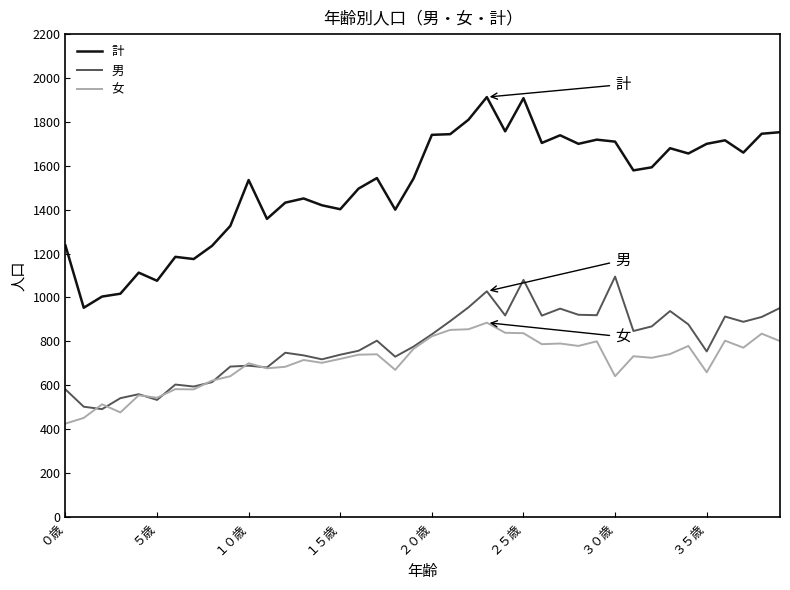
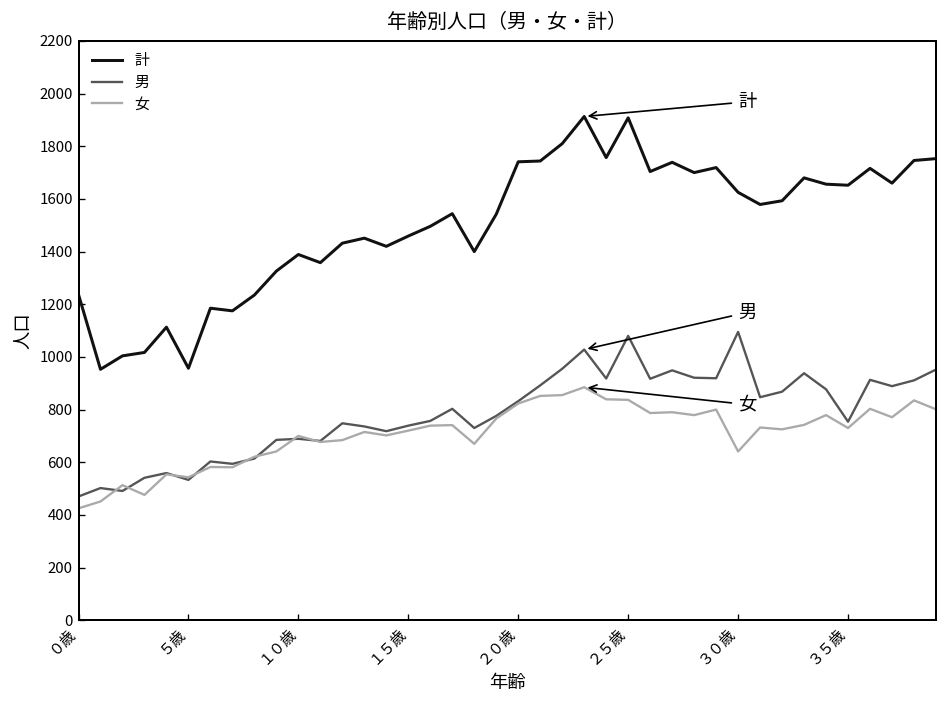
男, ０歳: 580 -> 470
計, ５歳: 1080 -> 960
計, １０歳: 1540 -> 1390
計, １５歳: 1400 -> 1460
計, ３０歳: 1710 -> 1630
計, ３５歳: 1700 -> 1650
女, ３５歳: 660 -> 730
